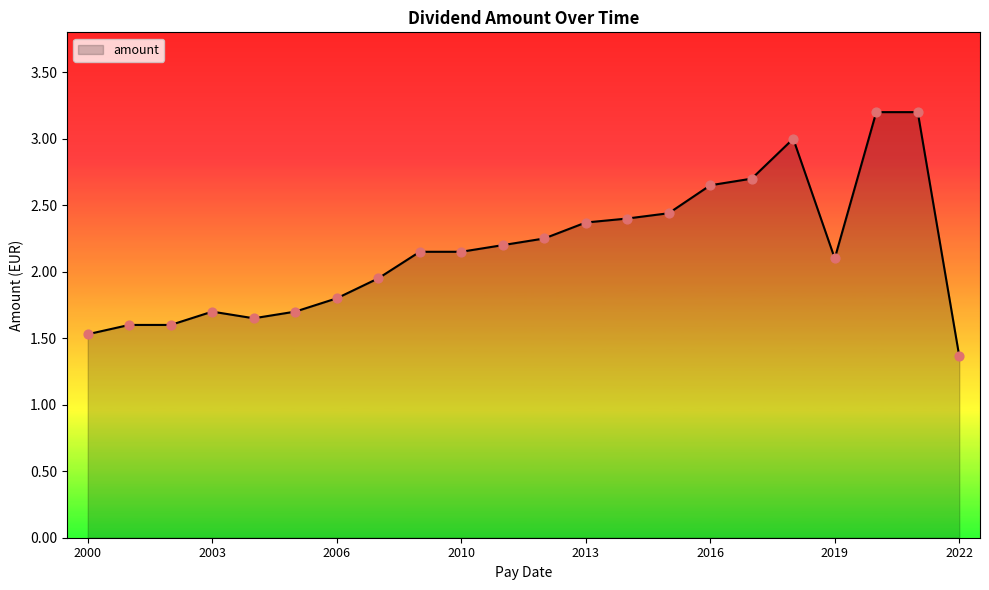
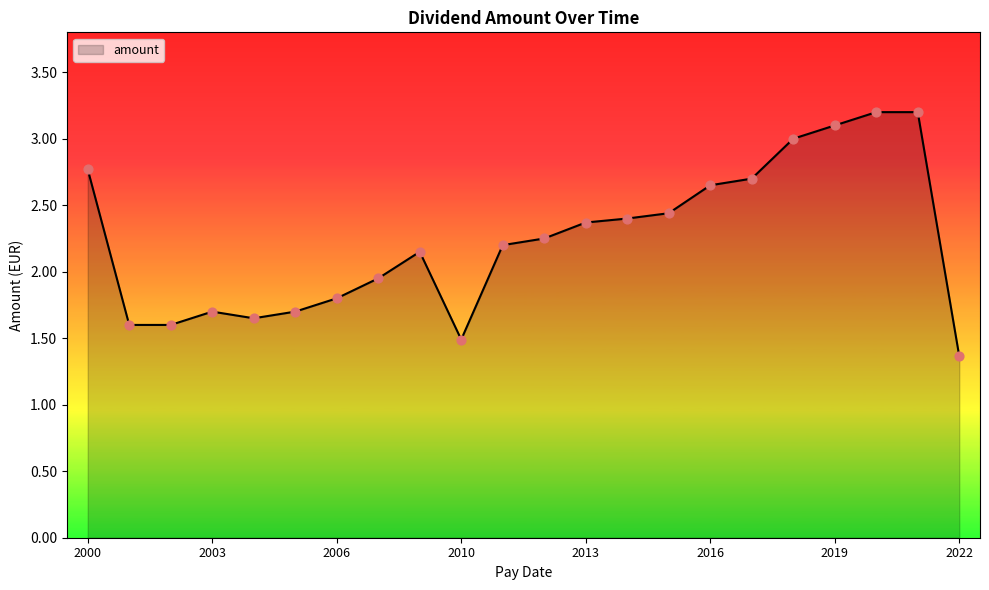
2000: 1.53 -> 2.77
2010: 2.15 -> 1.49
2019: 2.1 -> 3.1
